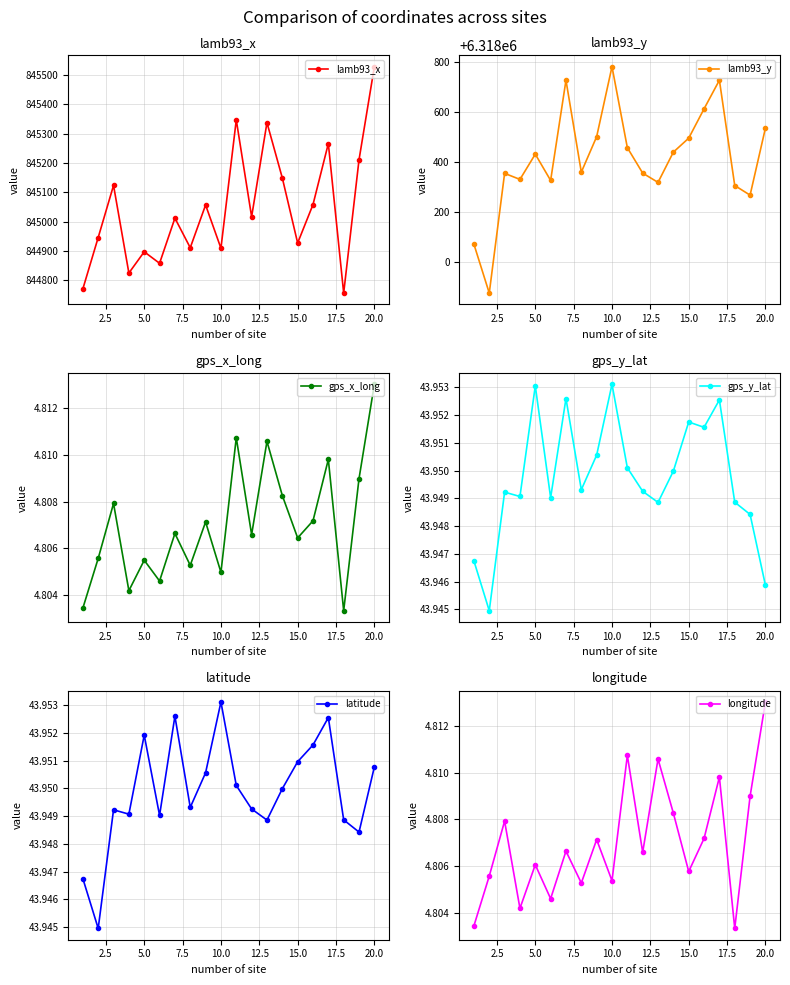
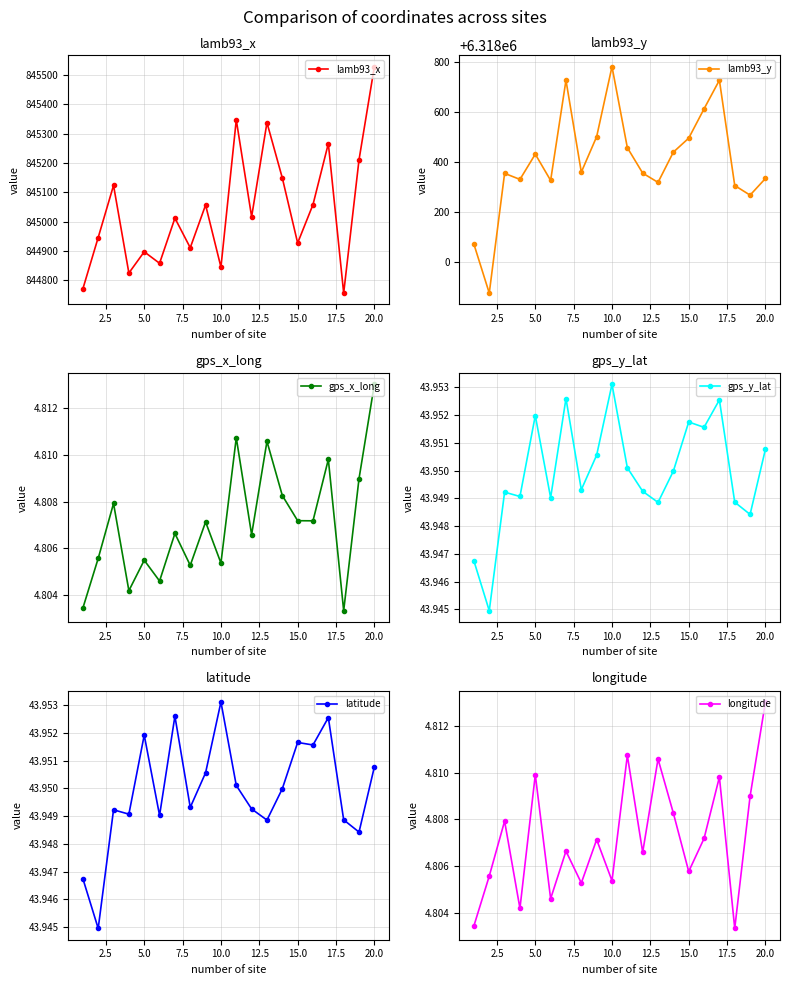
lamb93_x, 10.0: 844910 -> 844840
lamb93_y, 20.0: 6318530 -> 6318330
gps_x_long, 10.0: 4.8050 -> 4.8054
gps_x_long, 15.0: 4.8064 -> 4.8072
gps_y_lat, 5.0: 43.9531 -> 43.9520
gps_y_lat, 20.0: 43.9459 -> 43.9508
latitude, 15.0: 43.9510 -> 43.9517
longitude, 5.0: 4.8061 -> 4.8099
